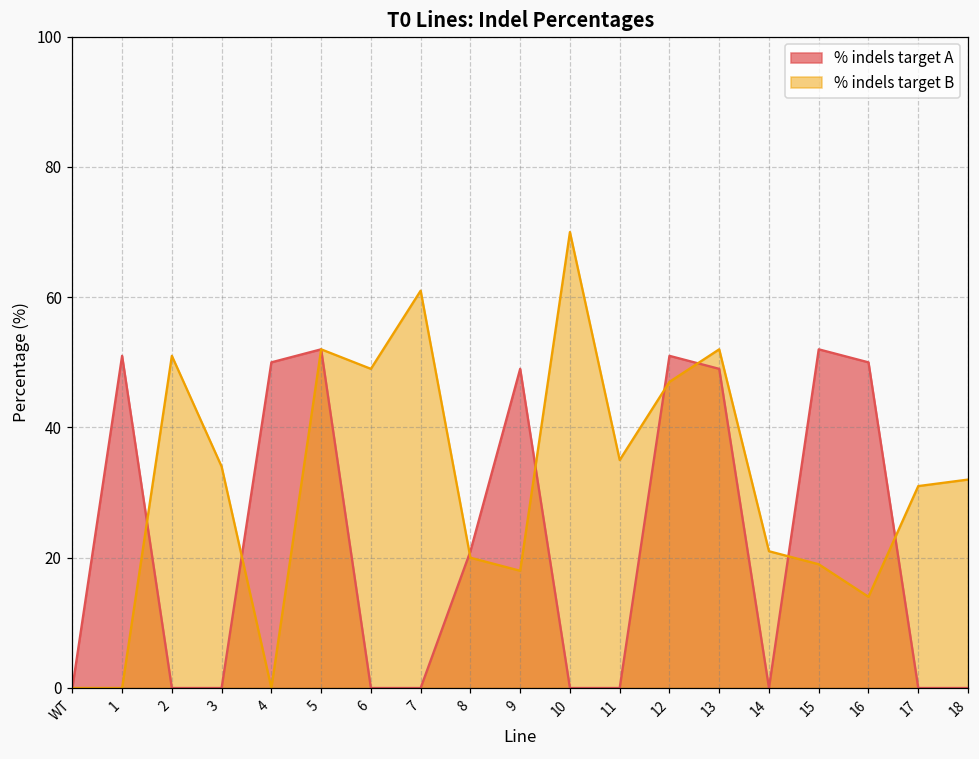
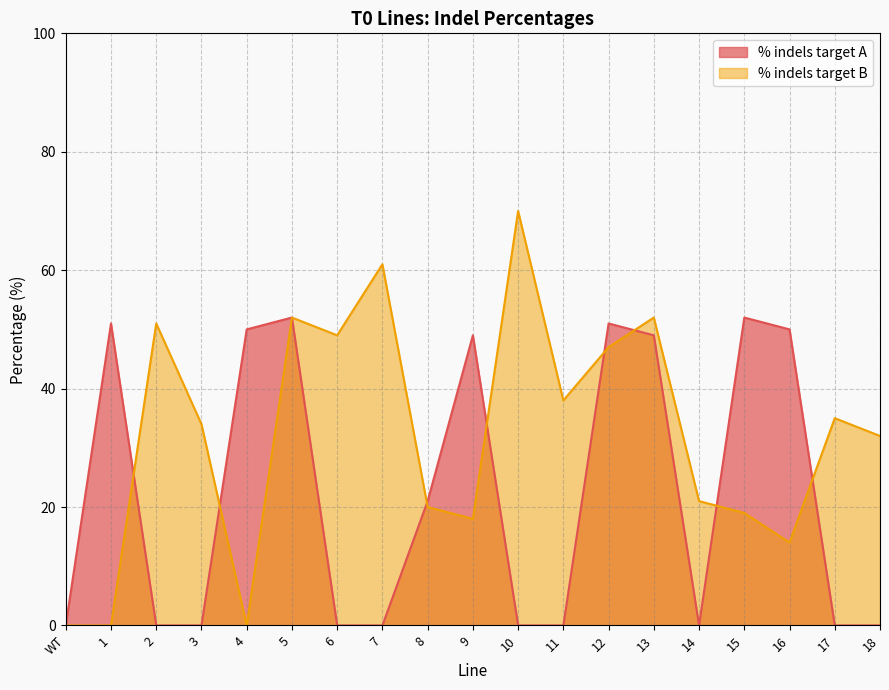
% indels target B, 11: 35 -> 38
% indels target B, 17: 31 -> 35
